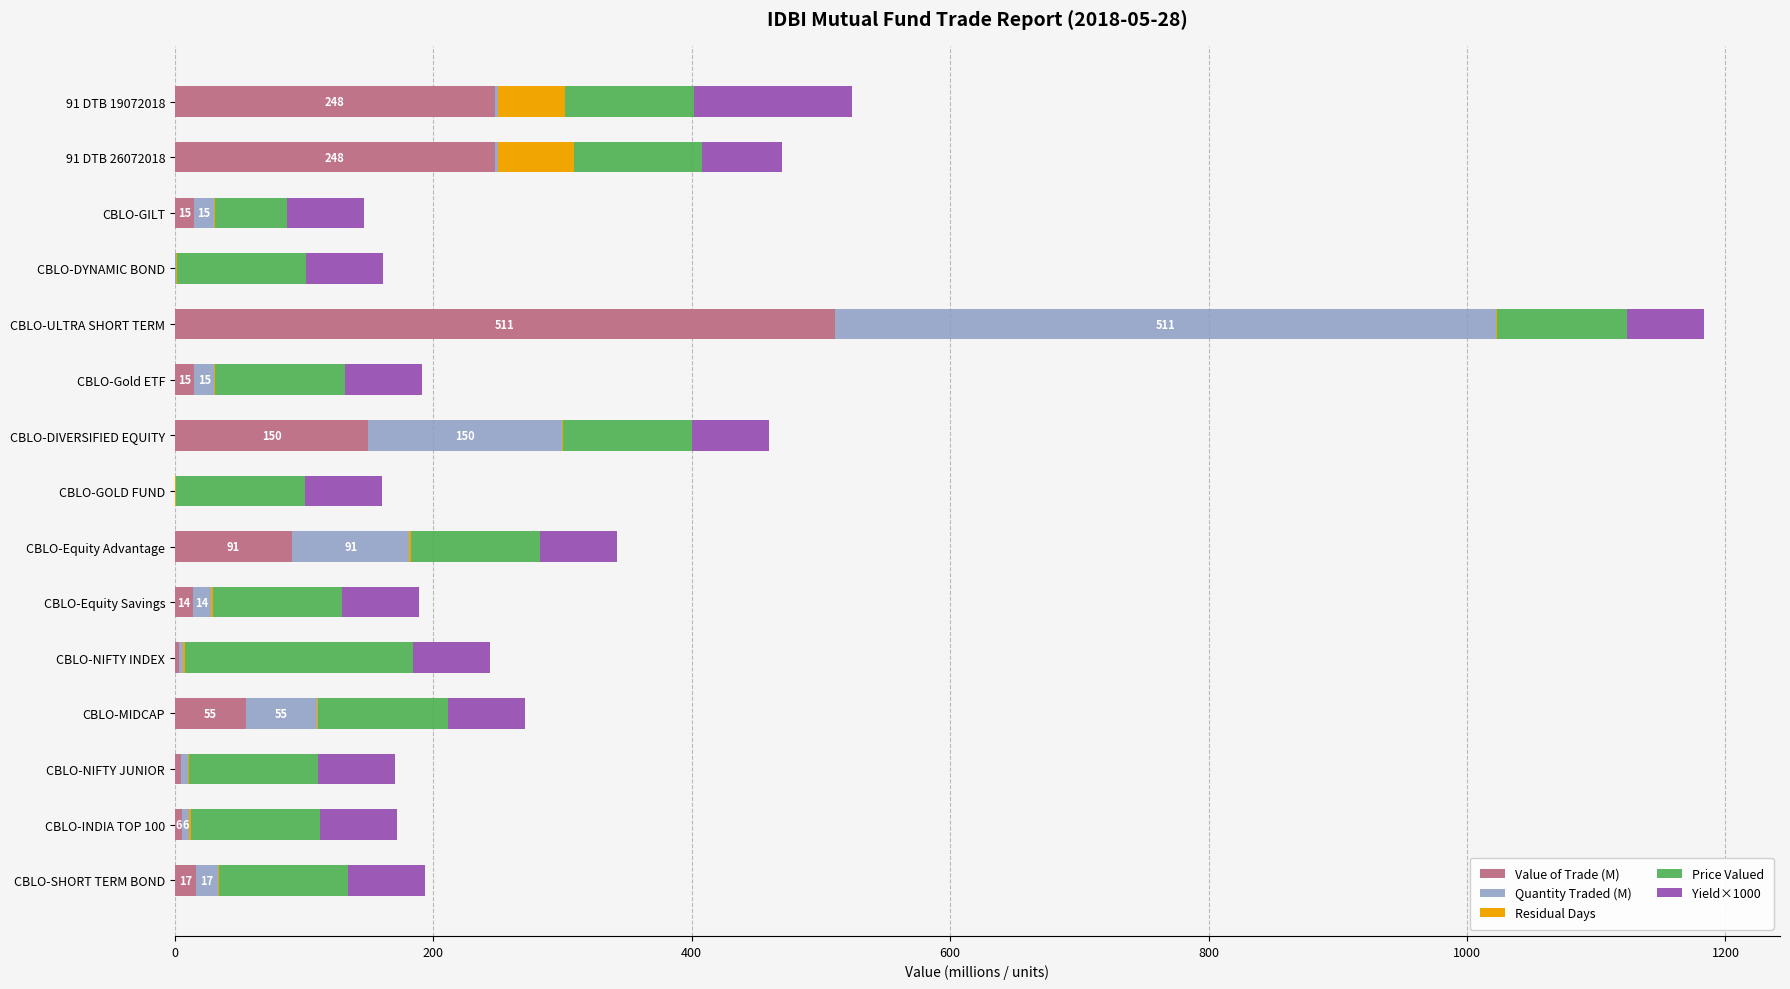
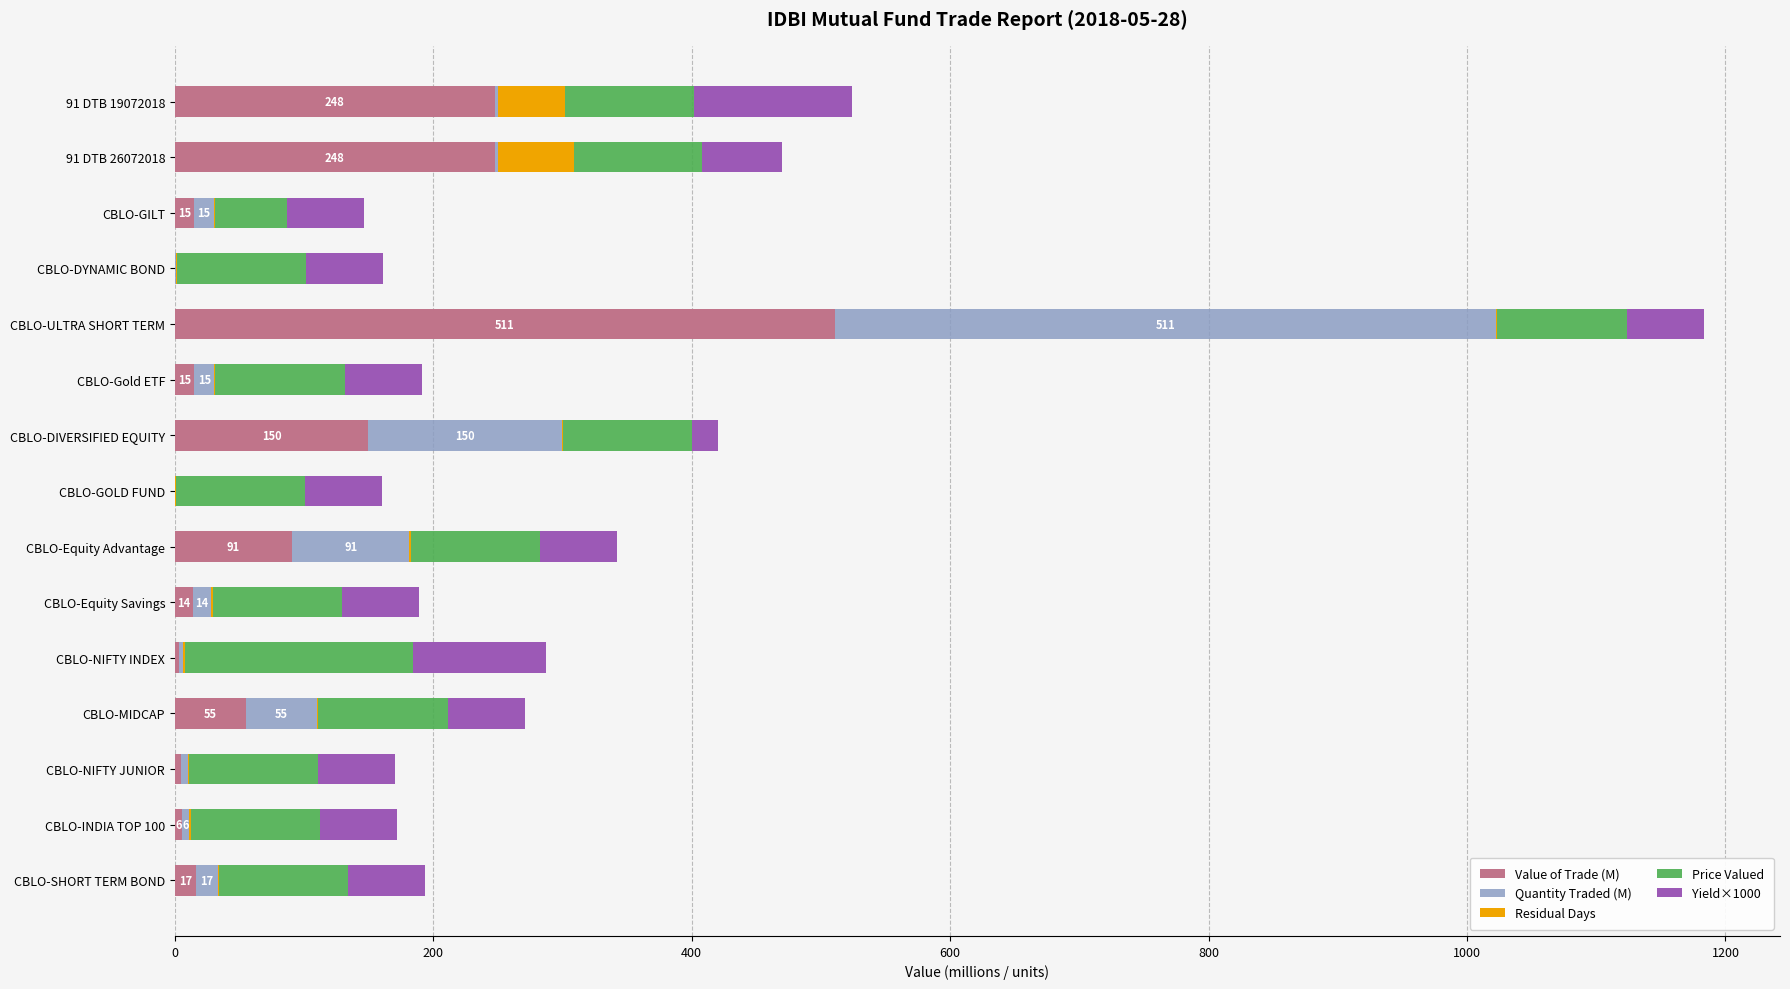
Yield×1000, CBLO-DIVERSIFIED EQUITY: 60 -> 20
Yield×1000, CBLO-NIFTY INDEX: 60 -> 103
